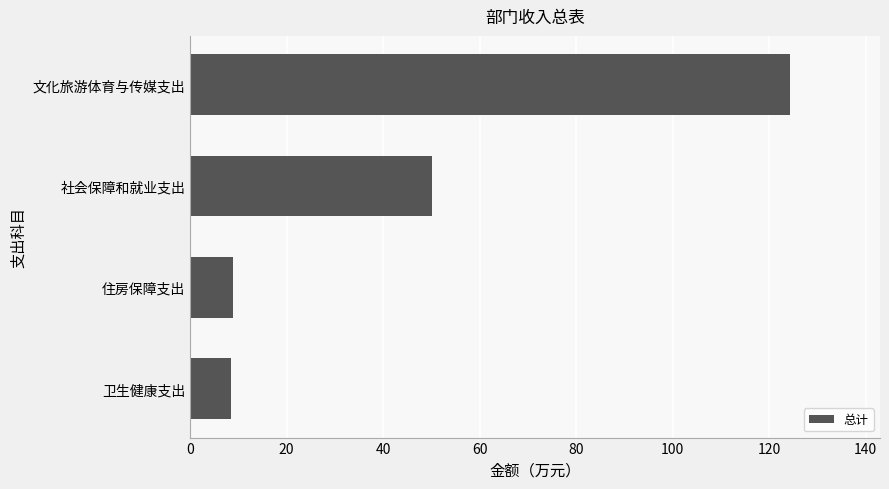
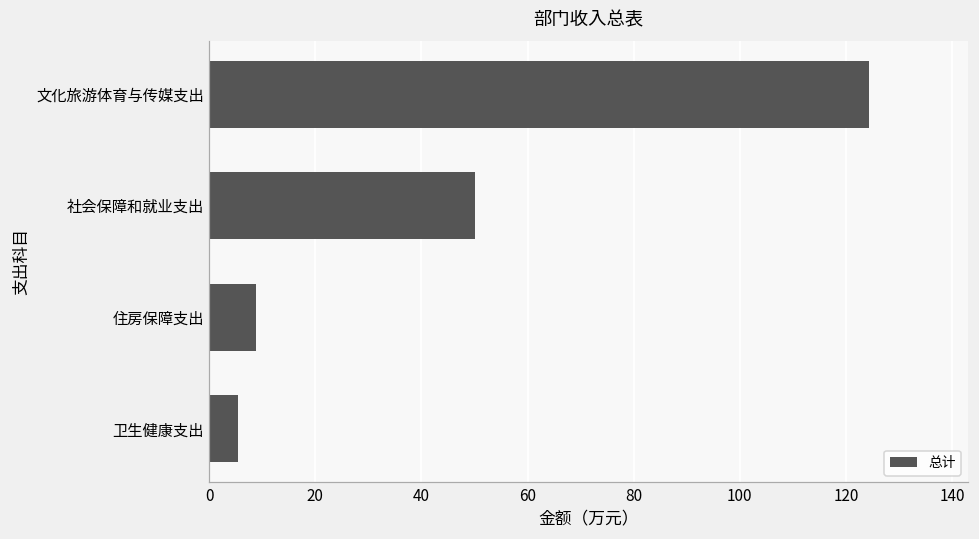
卫生健康支出: 8 -> 5
